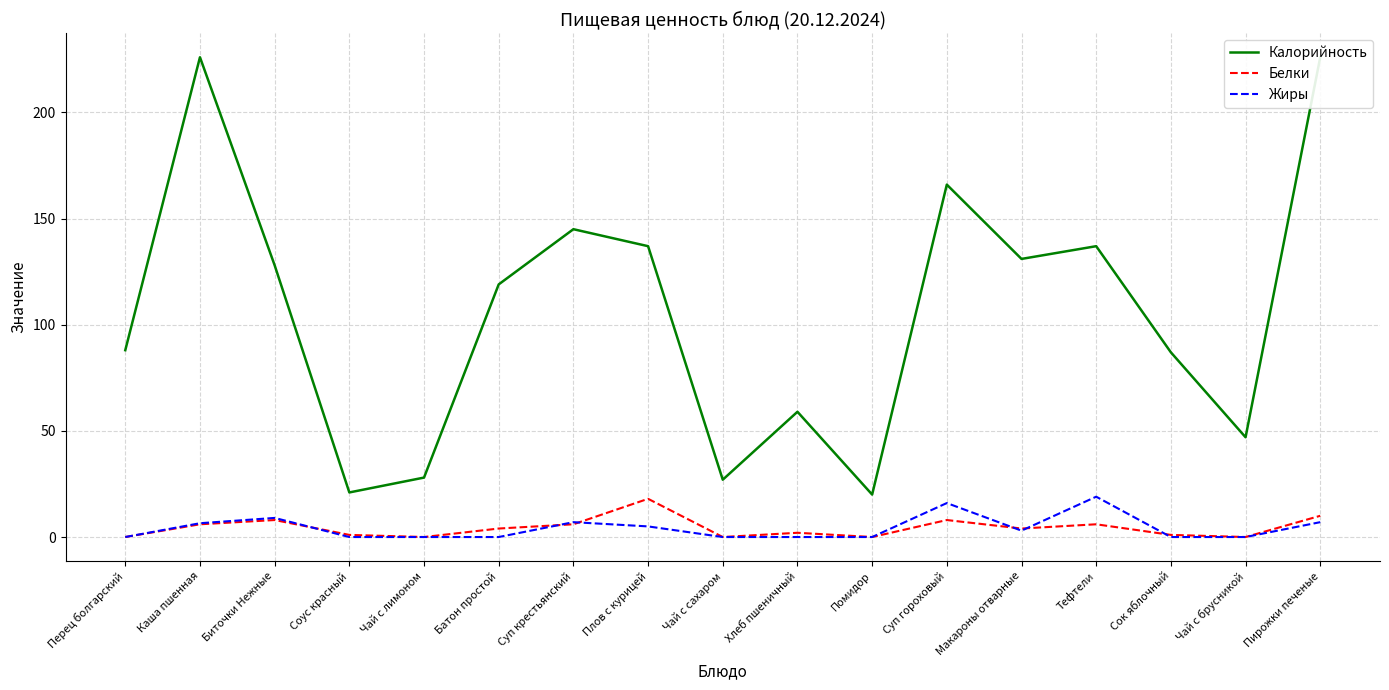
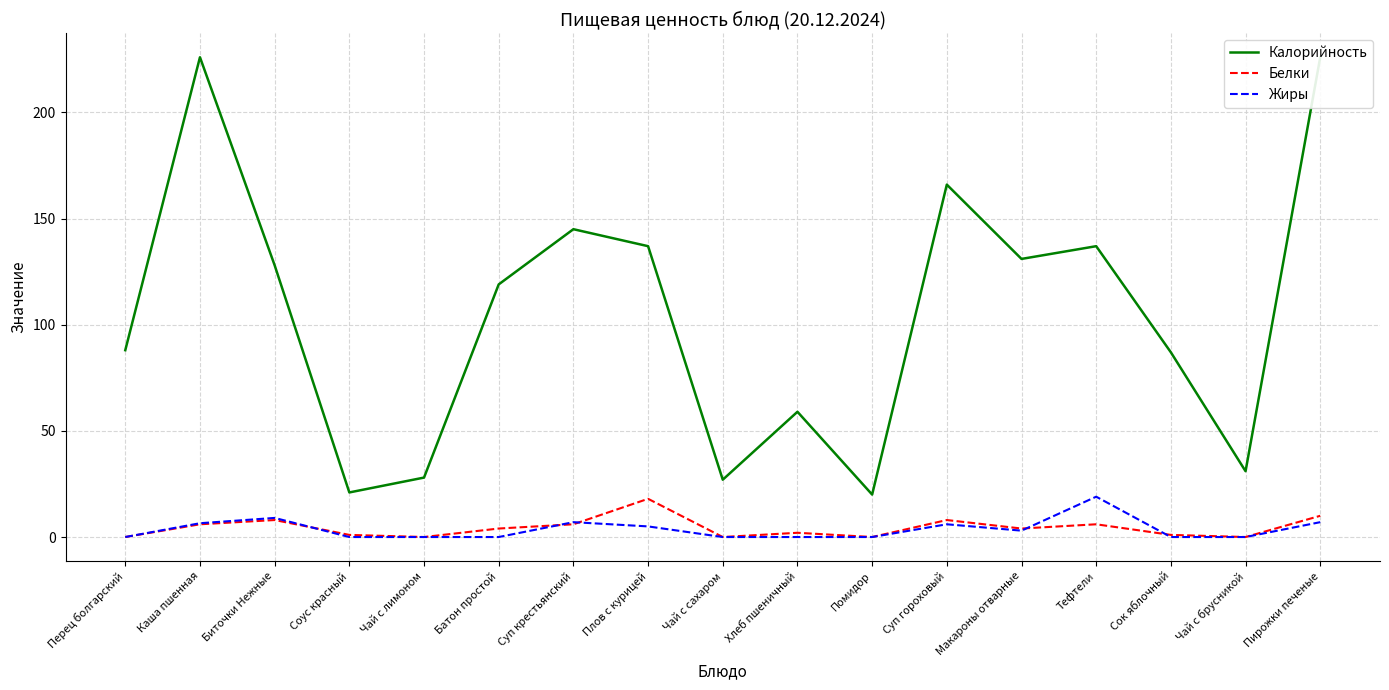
Жиры, Суп гороховый: 16 -> 6
Калорийность, Чай с брусникой: 47 -> 31
